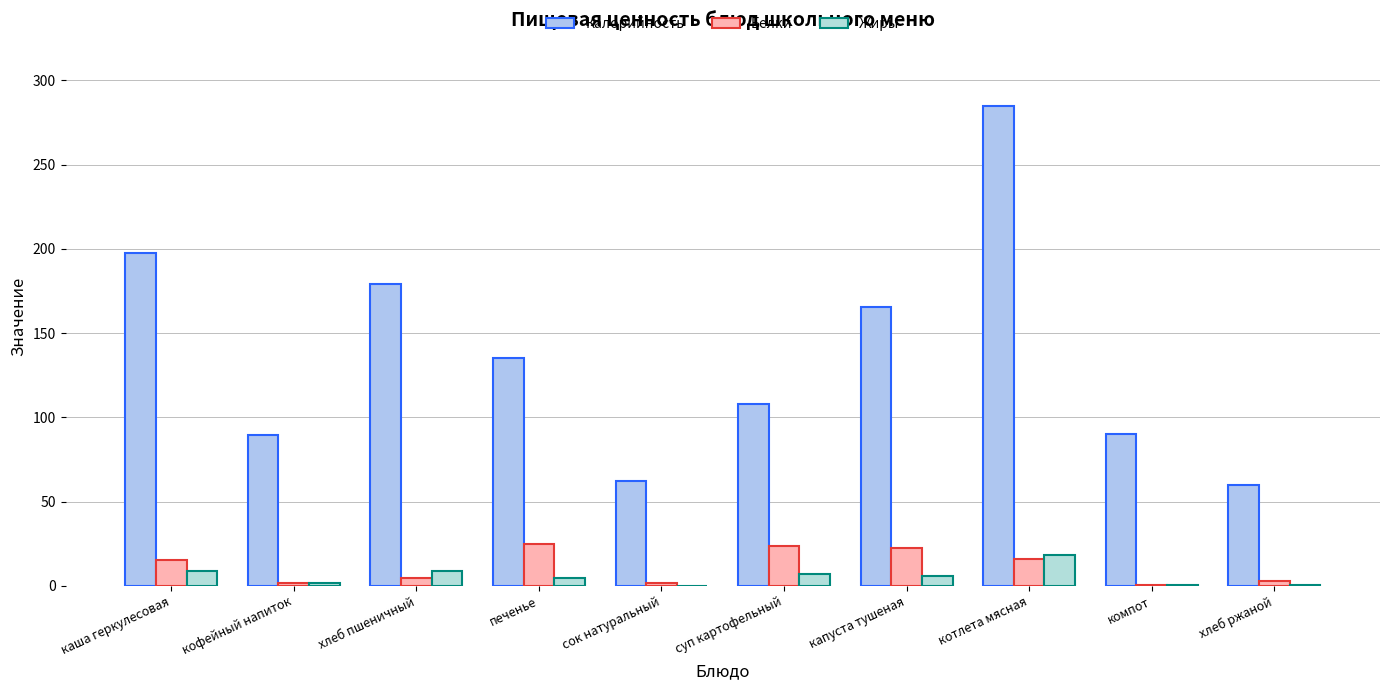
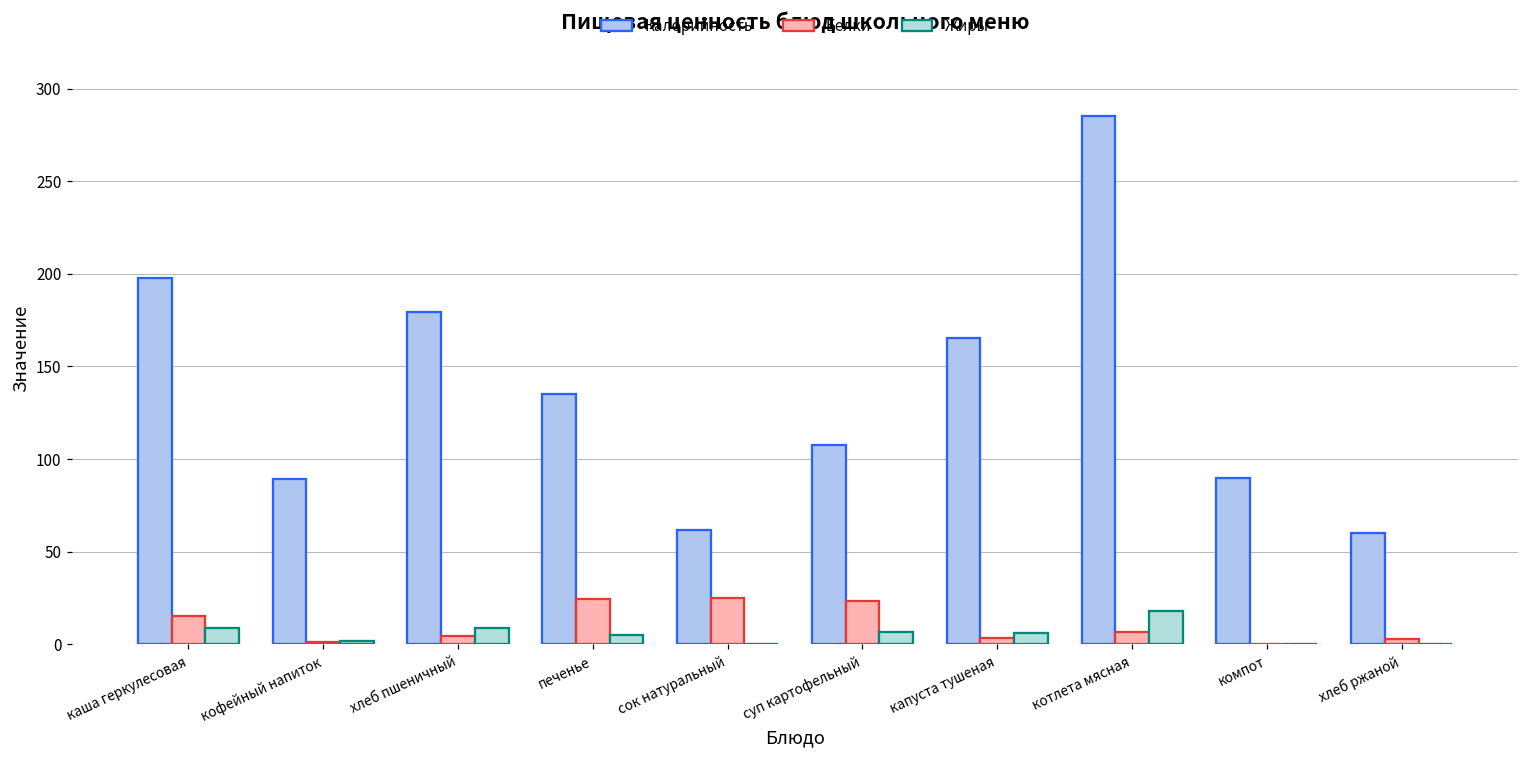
Белки, сок натуральный: 1 -> 25
Белки, капуста тушеная: 22 -> 3
Белки, котлета мясная: 16 -> 7
